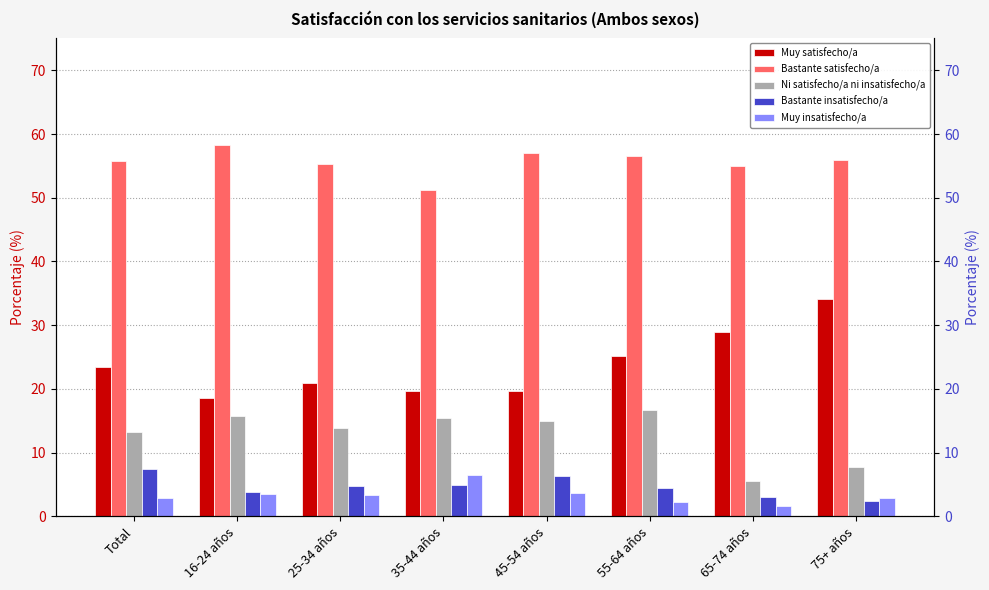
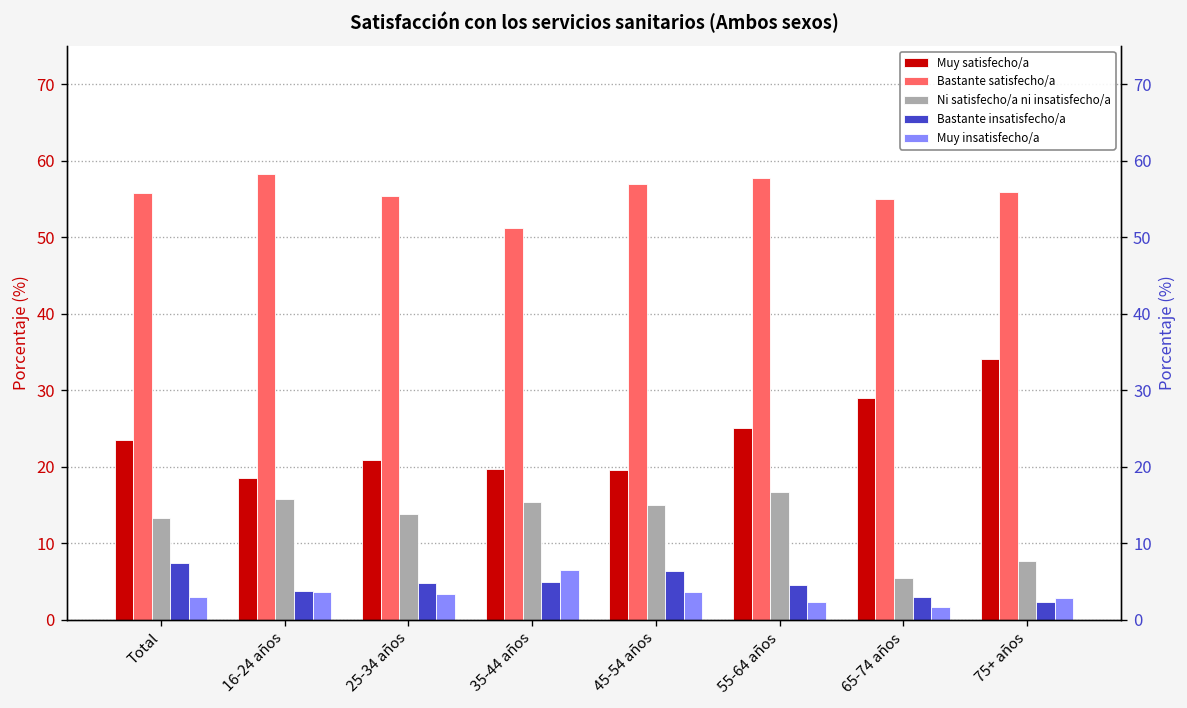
Bastante satisfecho/a, 55-64 años: 56 -> 58
